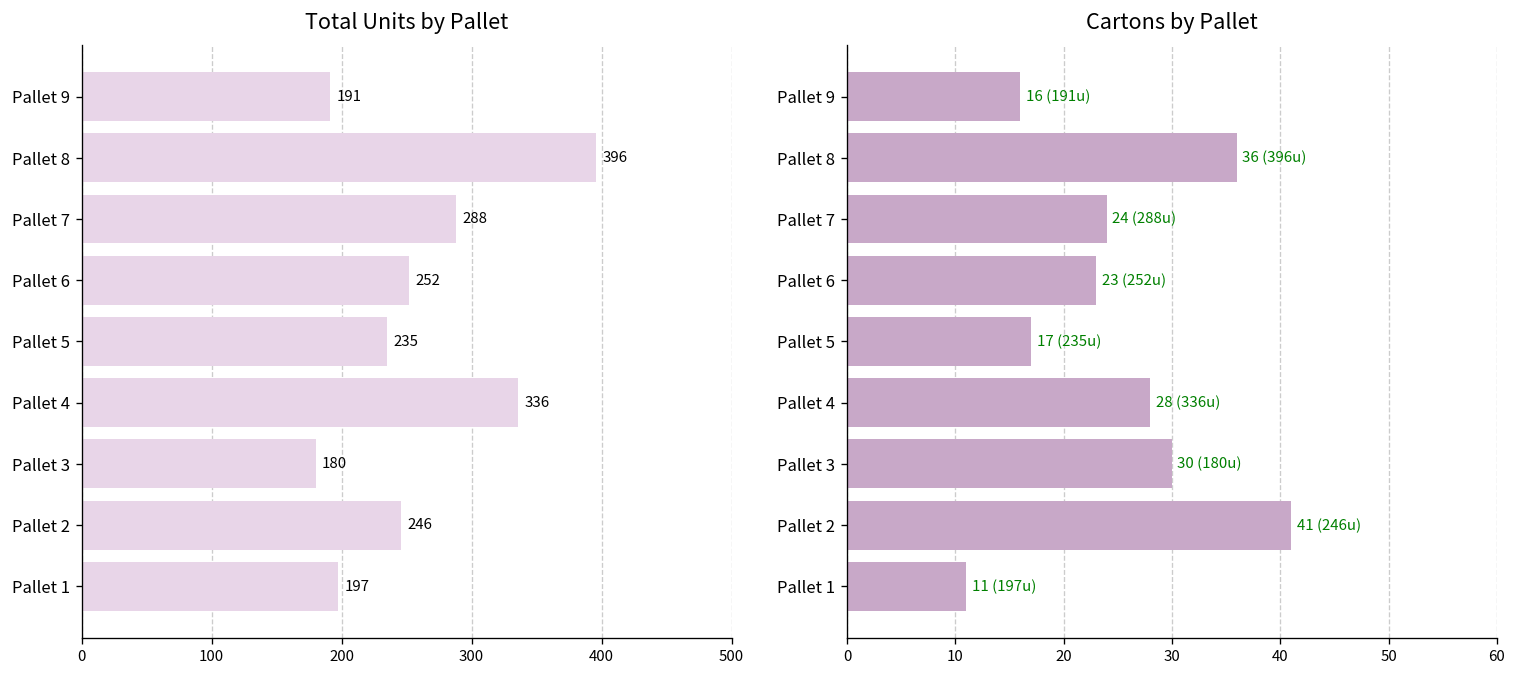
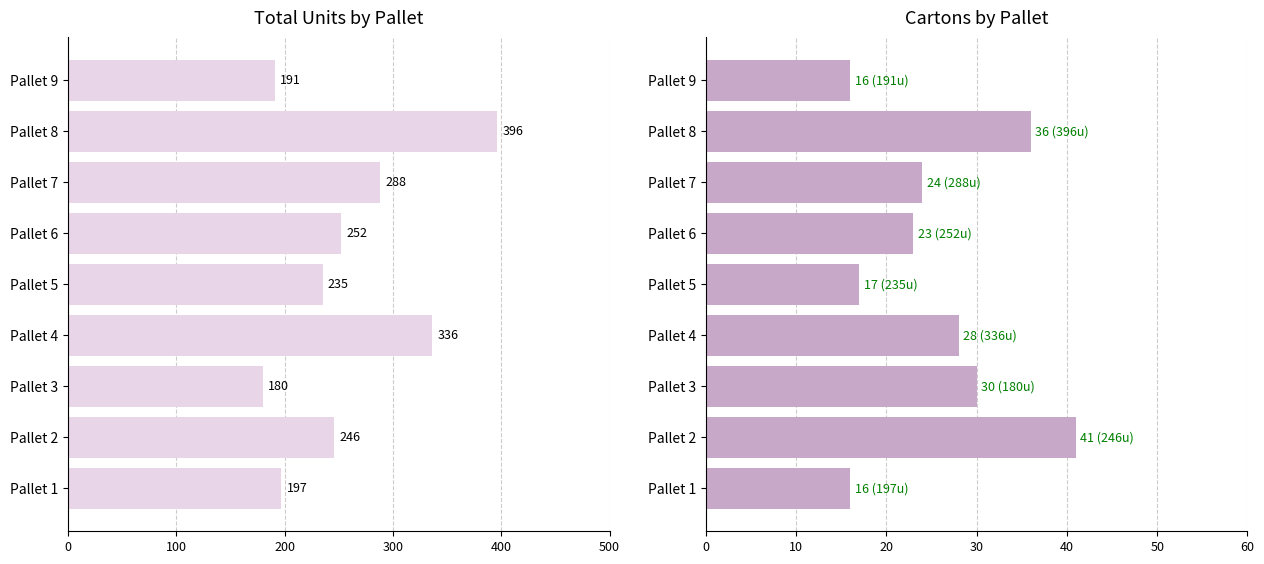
Cartons by Pallet, Pallet 1: 11 -> 16
